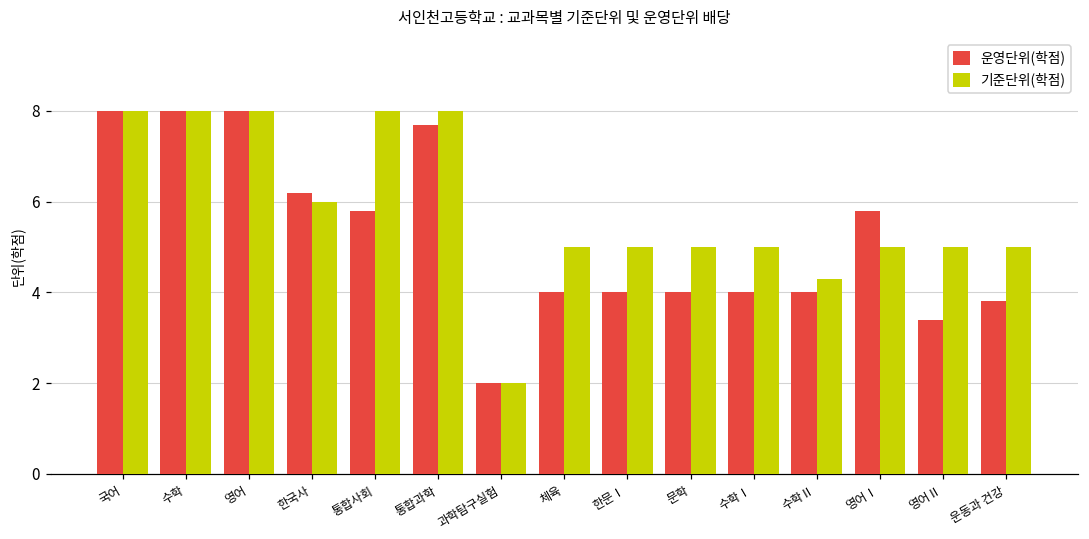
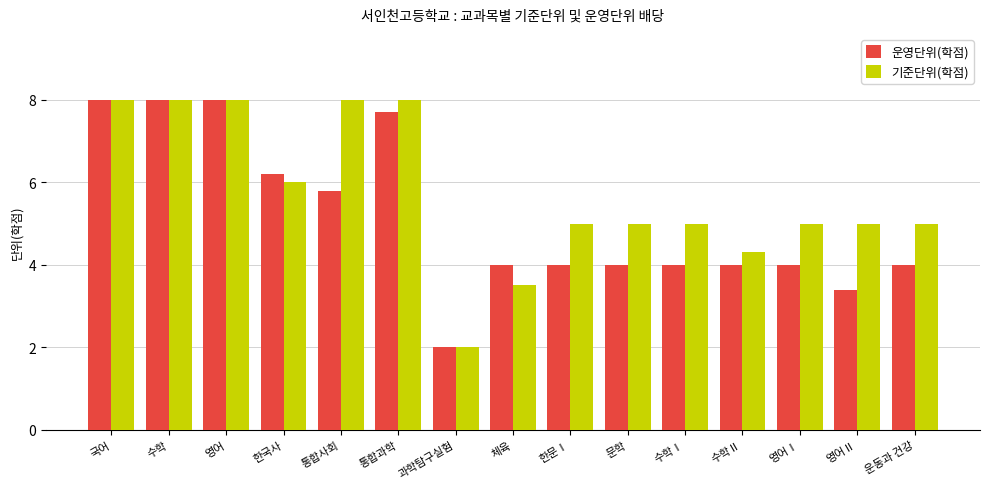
기준단위(학점), 체육: 5.0 -> 3.5
운영단위(학점), 영어Ⅰ: 5.8 -> 4.0
운영단위(학점), 운동과 건강: 3.8 -> 4.0
